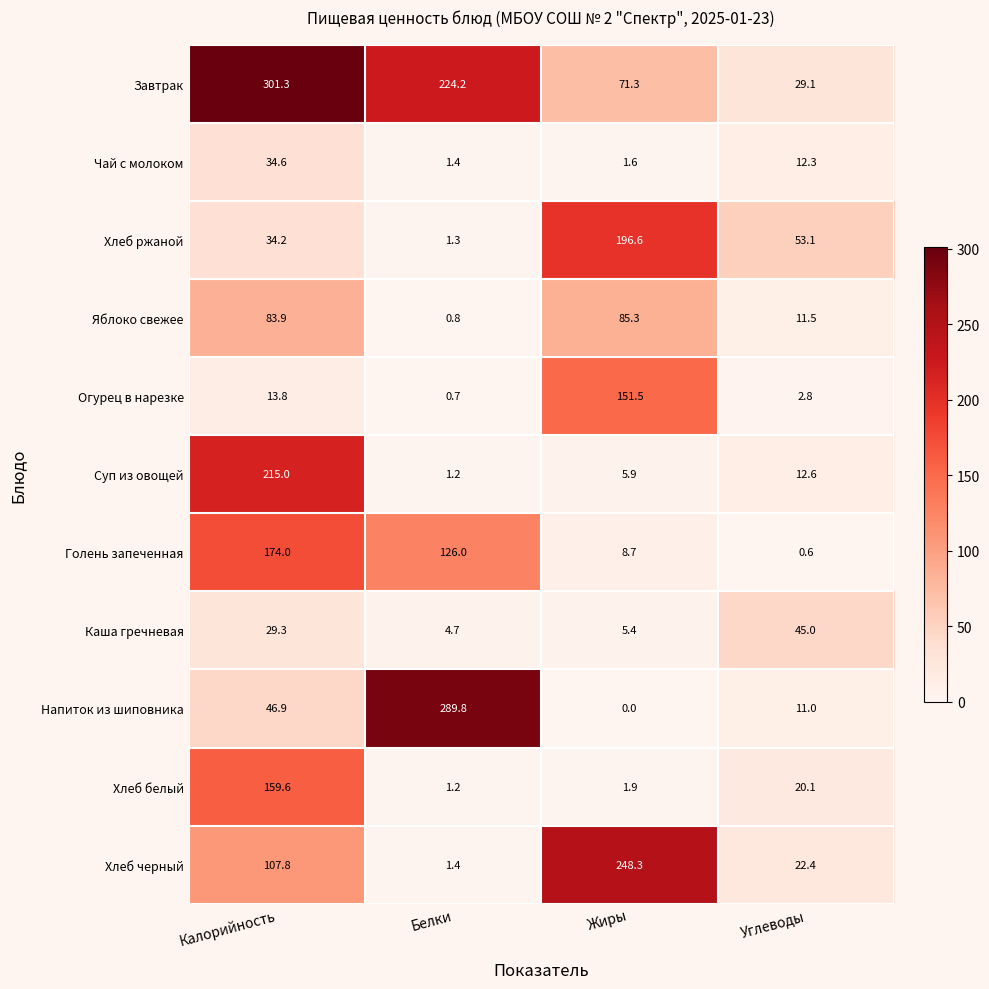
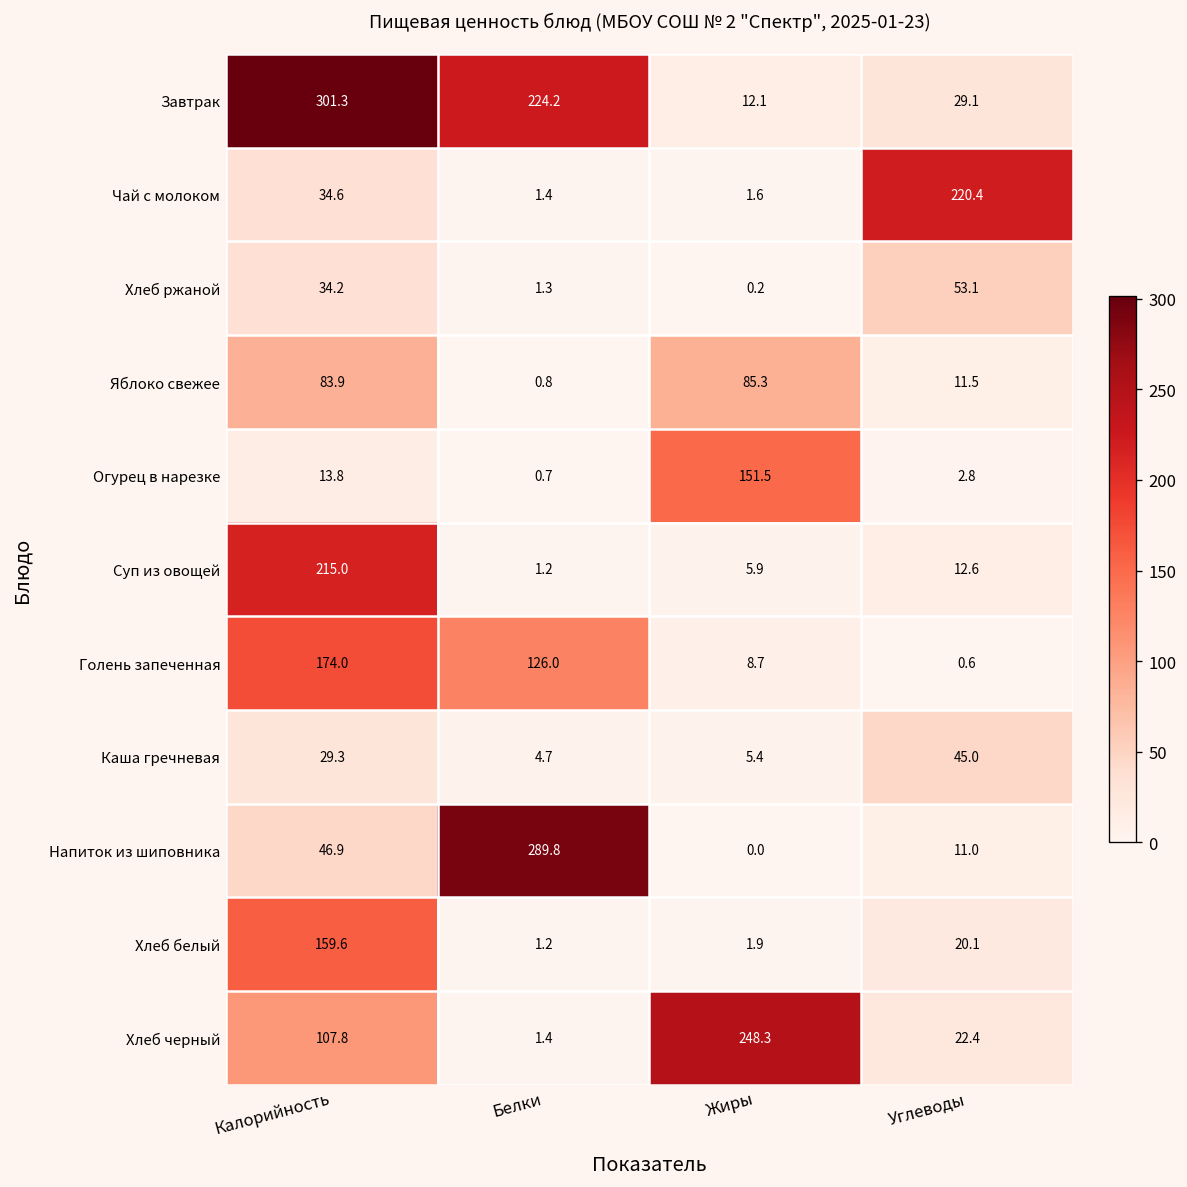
Завтрак, Жиры: 71.3 -> 12.1
Чай с молоком, Углеводы: 12.3 -> 220.4
Хлеб ржаной, Жиры: 196.6 -> 0.2
